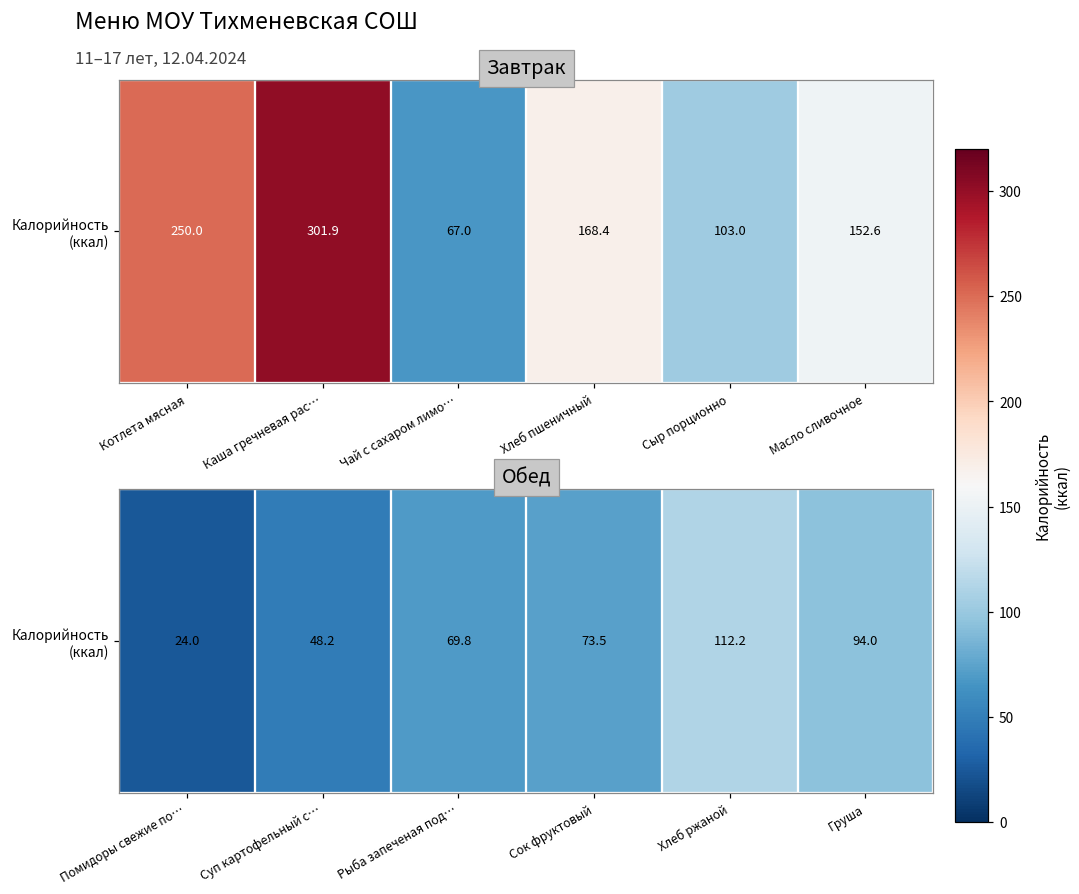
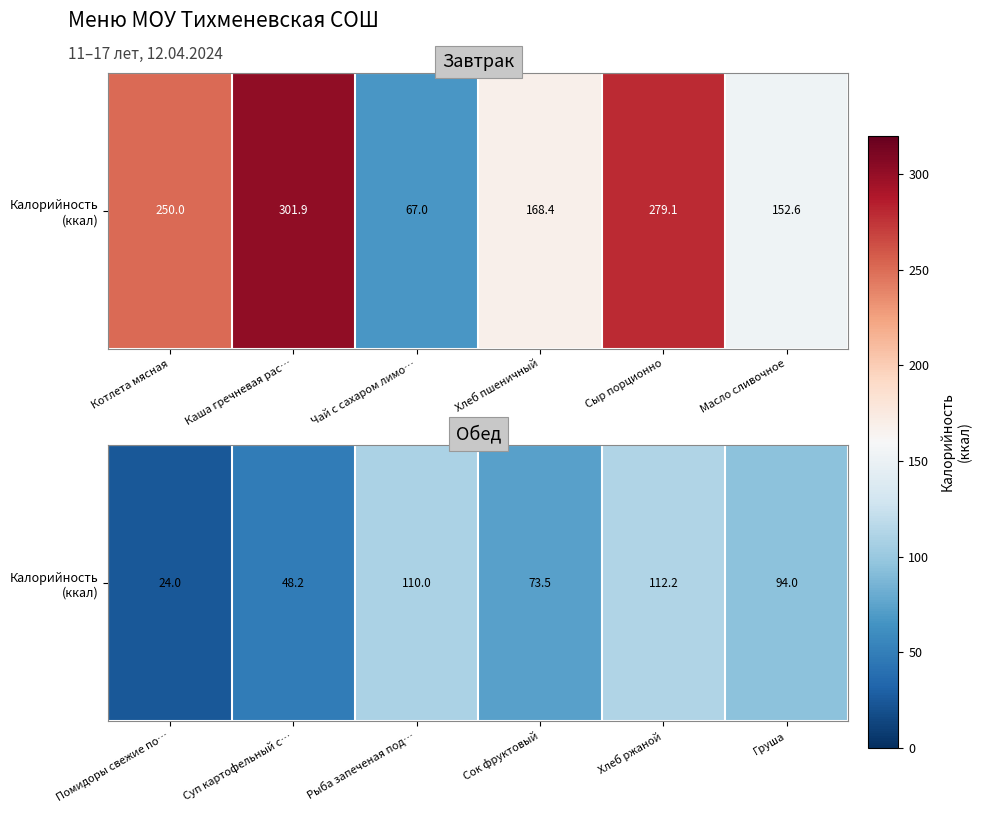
Завтрак, Калорийность (ккал), Сыр порционно: 103.0 -> 279.1
Обед, Калорийность (ккал), Рыба запеченая под…: 69.8 -> 110.0
